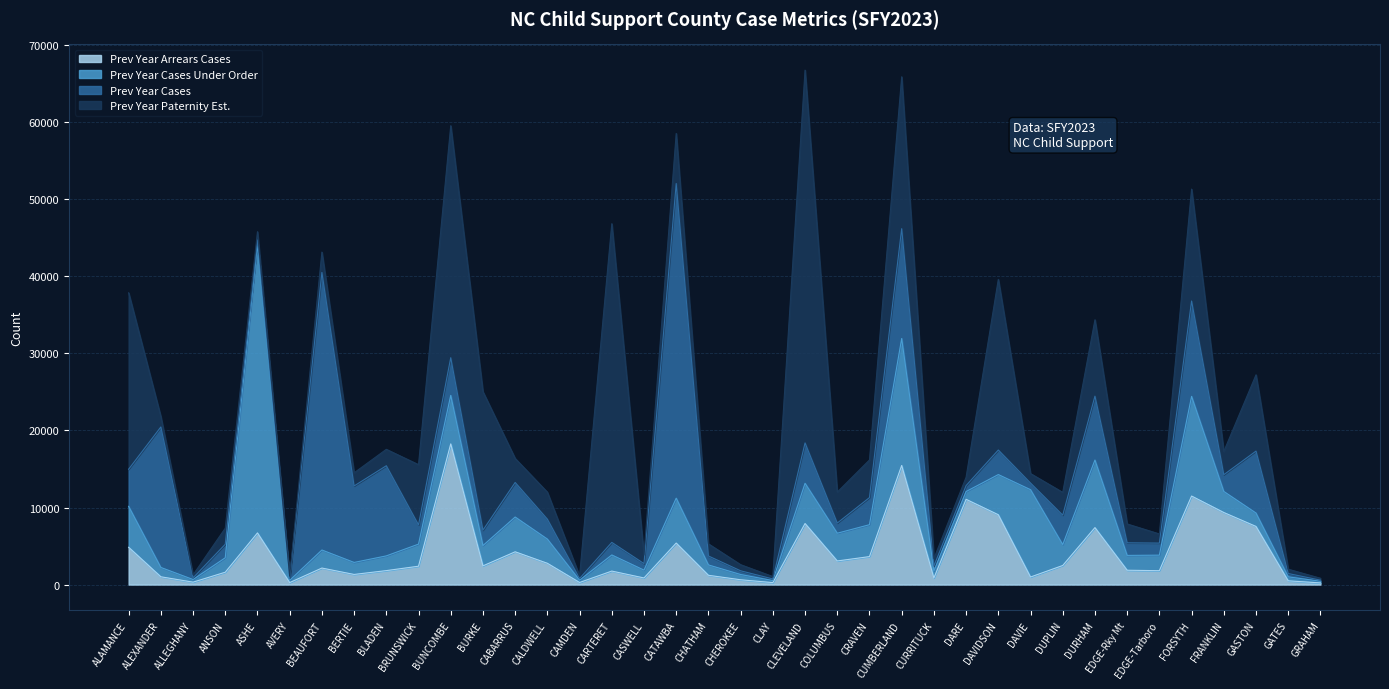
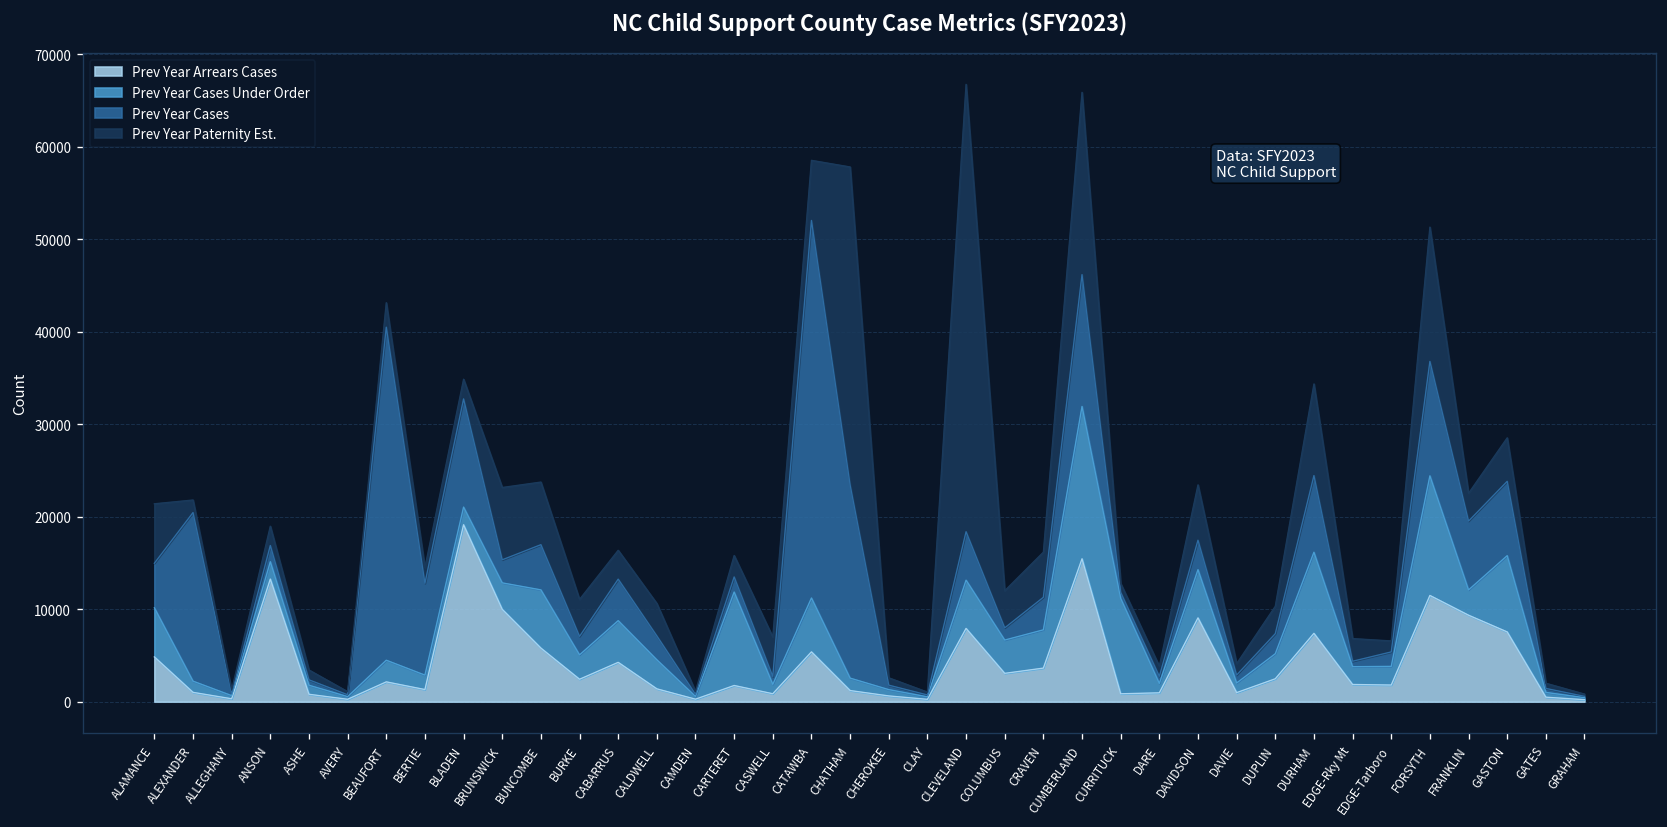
Prev Year Paternity Est., ALAMANCE: 23000 -> 6000
Prev Year Arrears Cases, ANSON: 2000 -> 13000
Prev Year Arrears Cases, ASHE: 7000 -> 1000
Prev Year Cases Under Order, ASHE: 37000 -> 1000
Prev Year Arrears Cases, BLADEN: 2000 -> 19000
Prev Year Arrears Cases, BRUNSWICK: 2000 -> 10000
Prev Year Arrears Cases, BUNCOMBE: 18000 -> 6000
Prev Year Paternity Est., BUNCOMBE: 30000 -> 7000
Prev Year Paternity Est., BURKE: 18000 -> 4000
Prev Year Arrears Cases, CALDWELL: 3000 -> 1000
Prev Year Cases Under Order, CARTERET: 2000 -> 10000
Prev Year Paternity Est., CARTERET: 41000 -> 2000
Prev Year Paternity Est., CASWELL: 1000 -> 4000
Prev Year Cases, CHATHAM: 1000 -> 21000
Prev Year Paternity Est., CHATHAM: 2000 -> 34000
Prev Year Cases Under Order, CURRITUCK: 1000 -> 10000
Prev Year Arrears Cases, DARE: 11000 -> 1000
Prev Year Paternity Est., DAVIDSON: 22000 -> 6000
Prev Year Cases Under Order, DAVIE: 11000 -> 1000
Prev Year Cases, DUPLIN: 4000 -> 2000
Prev Year Cases, EDGE-Rky Mt: 2000 -> 1000
Prev Year Cases, FRANKLIN: 2000 -> 7000
Prev Year Cases Under Order, GASTON: 2000 -> 8000
Prev Year Paternity Est., GASTON: 10000 -> 5000
